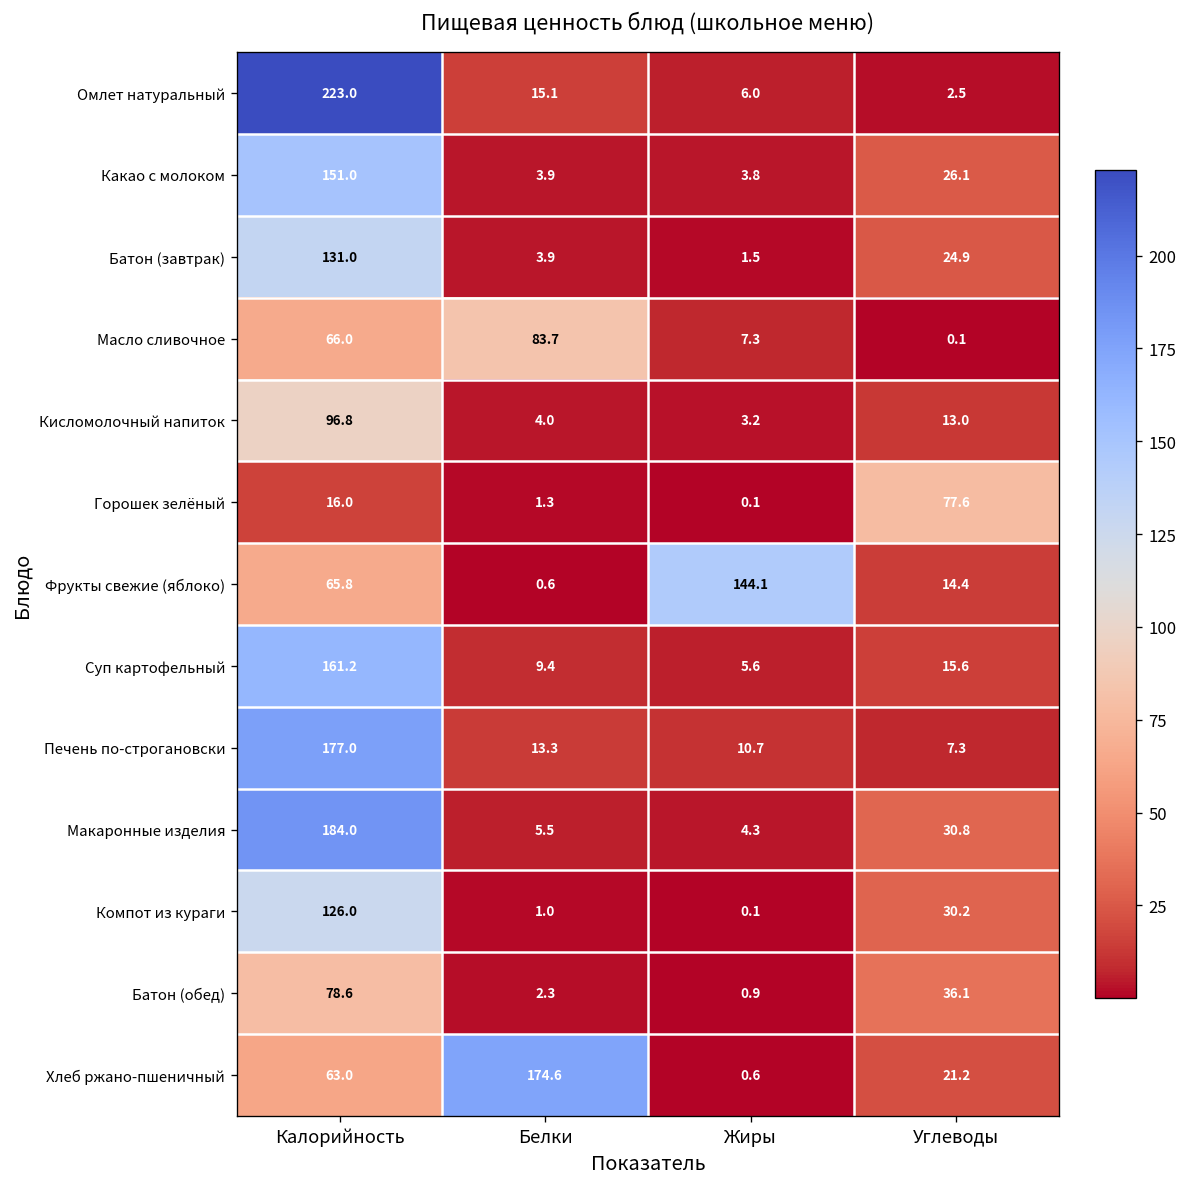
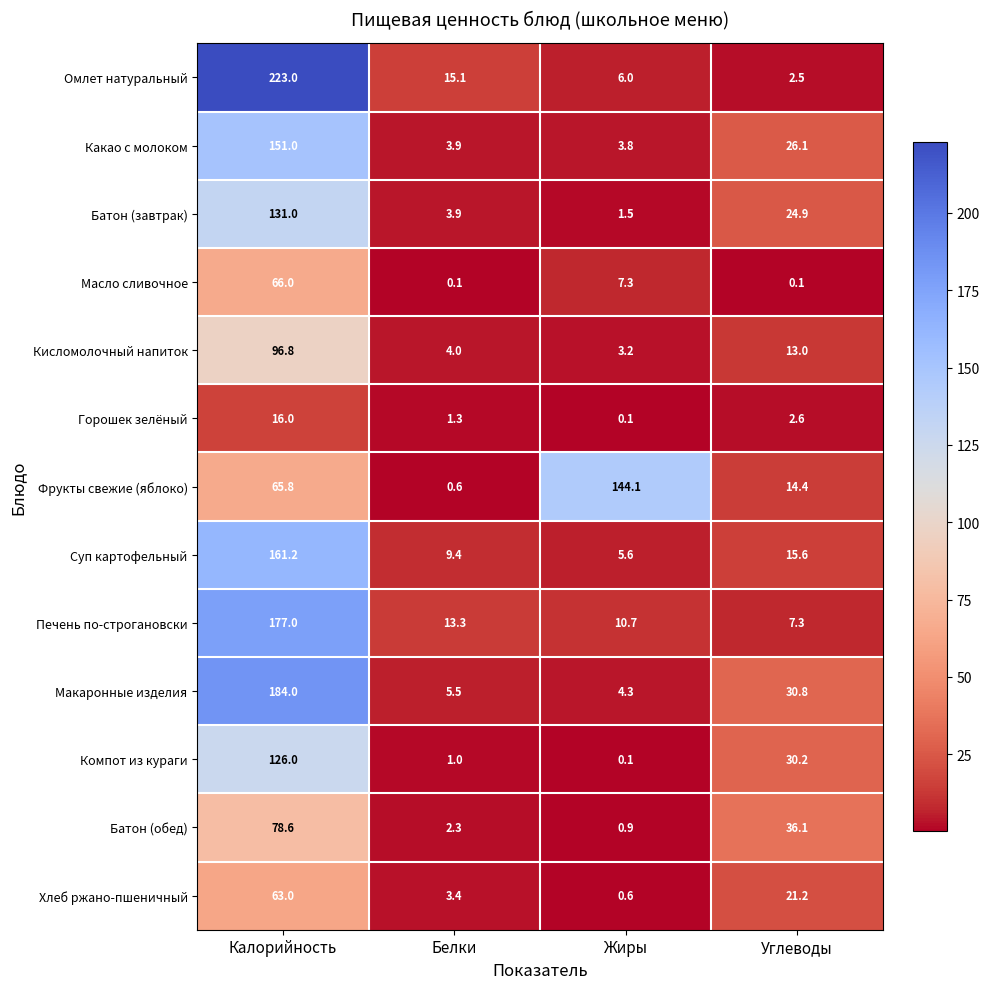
Масло сливочное, Белки: 83.7 -> 0.1
Горошек зелёный, Углеводы: 77.6 -> 2.6
Хлеб ржано-пшеничный, Белки: 174.6 -> 3.4
